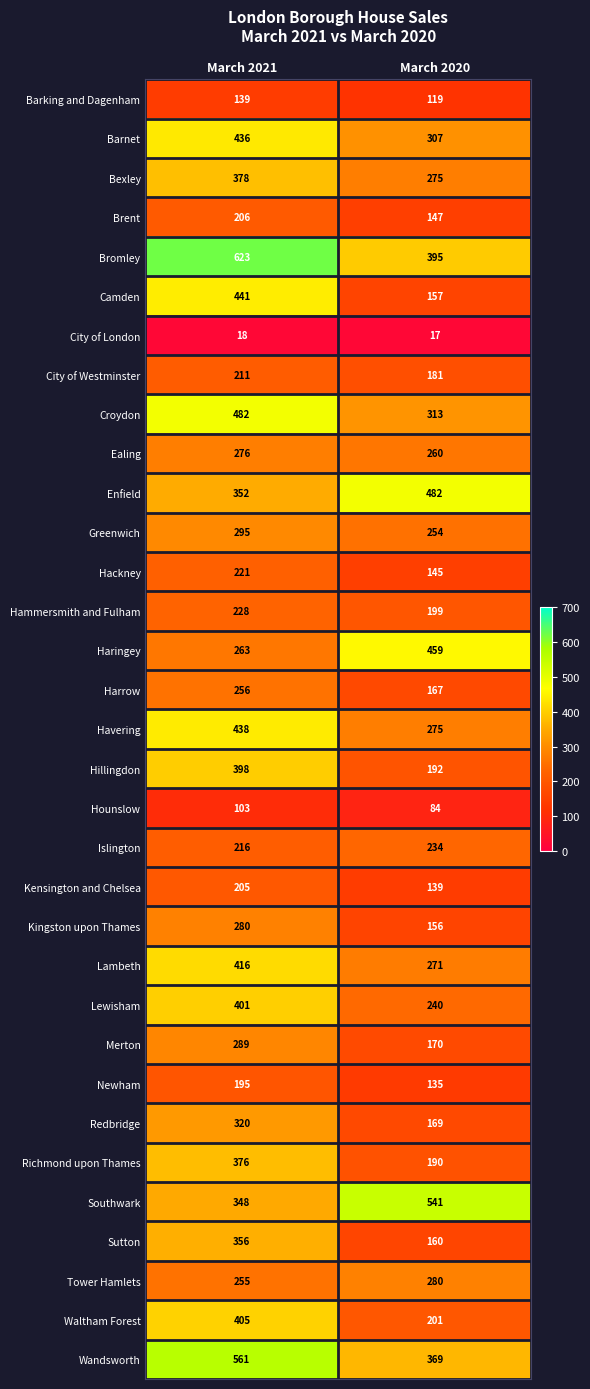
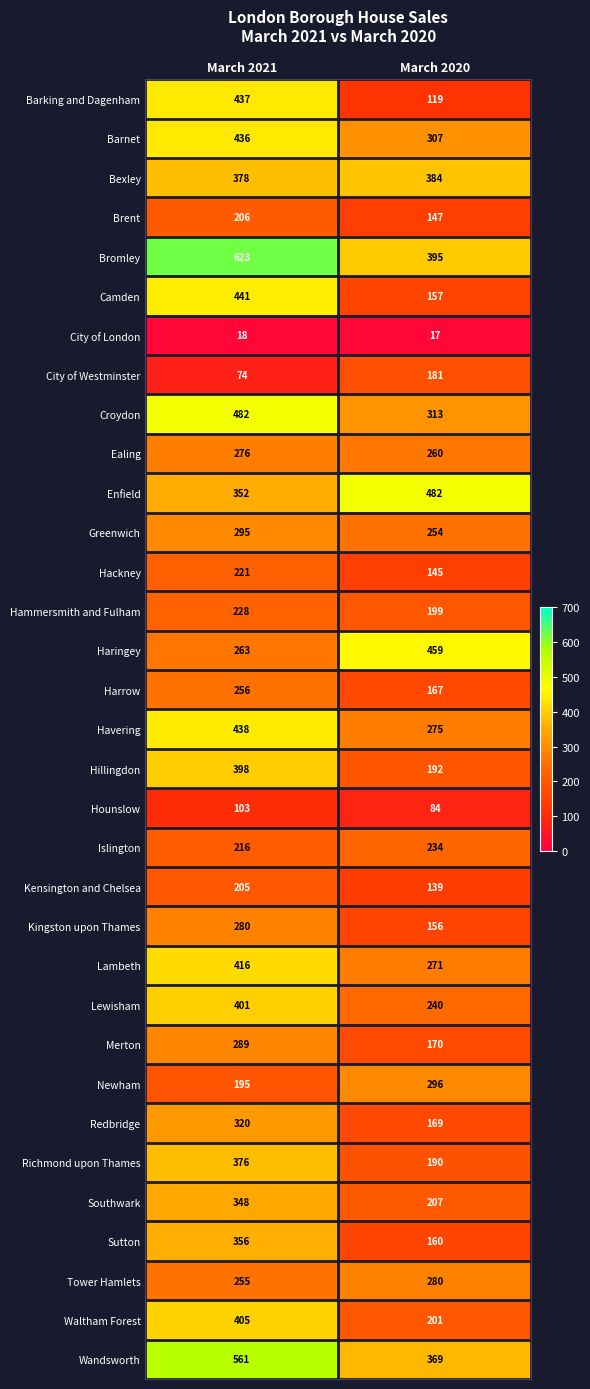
Barking and Dagenham, March 2021: 139 -> 437
Bexley, March 2020: 275 -> 384
City of Westminster, March 2021: 211 -> 74
Newham, March 2020: 135 -> 296
Southwark, March 2020: 541 -> 207
